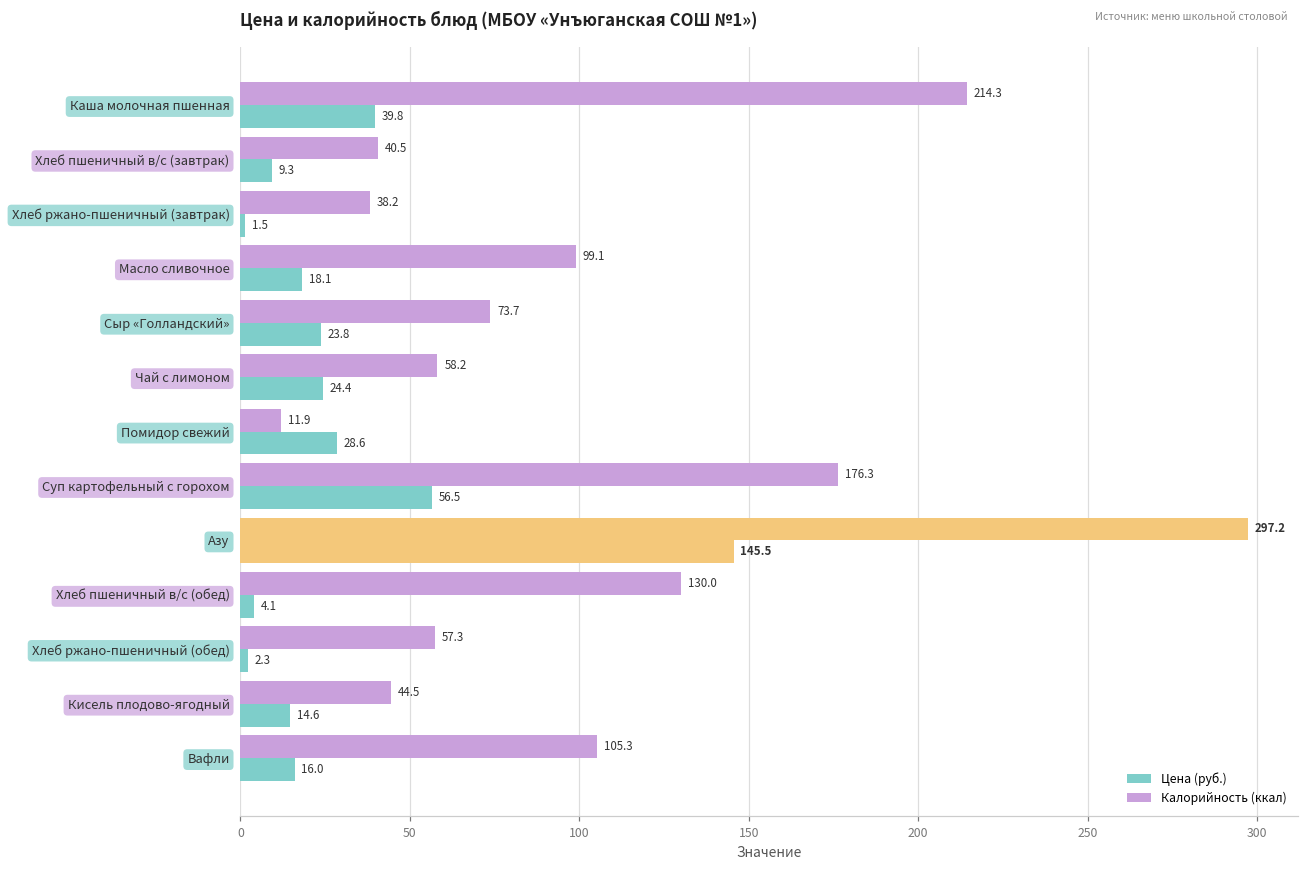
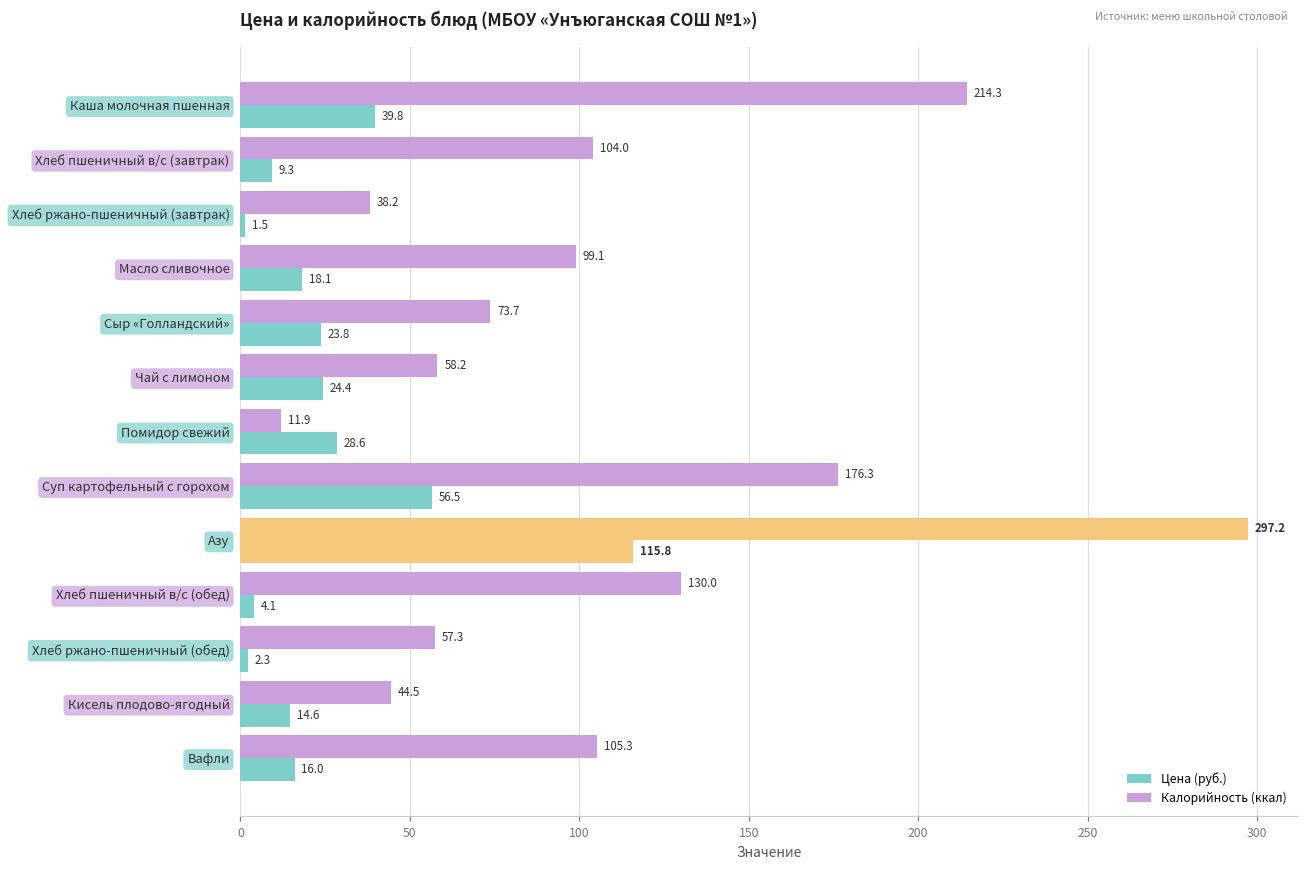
Калорийность (ккал), Хлеб пшеничный в/с (завтрак): 40.5 -> 104.0
Цена (руб.), Азу: 145.5 -> 115.8
